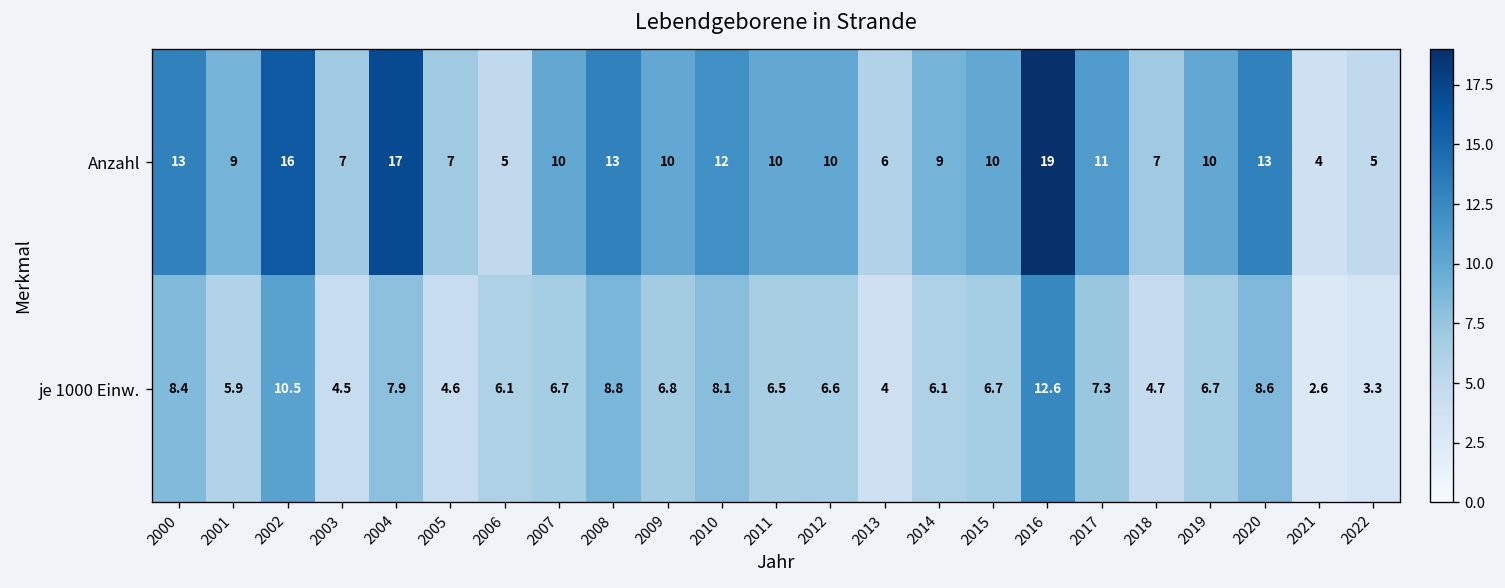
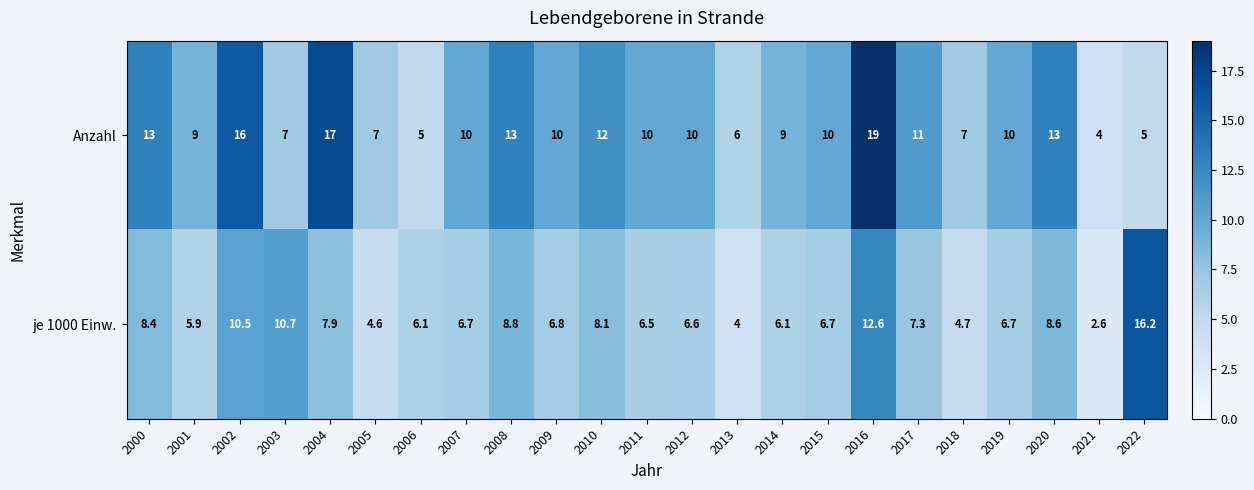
je 1000 Einw., 2003: 4.5 -> 10.7
je 1000 Einw., 2022: 3.3 -> 16.2
